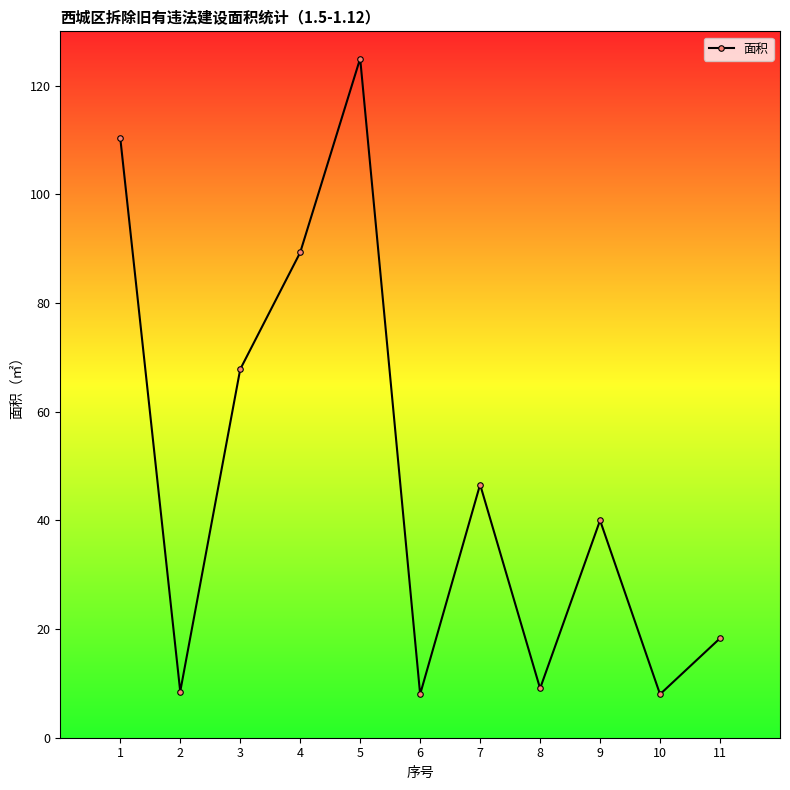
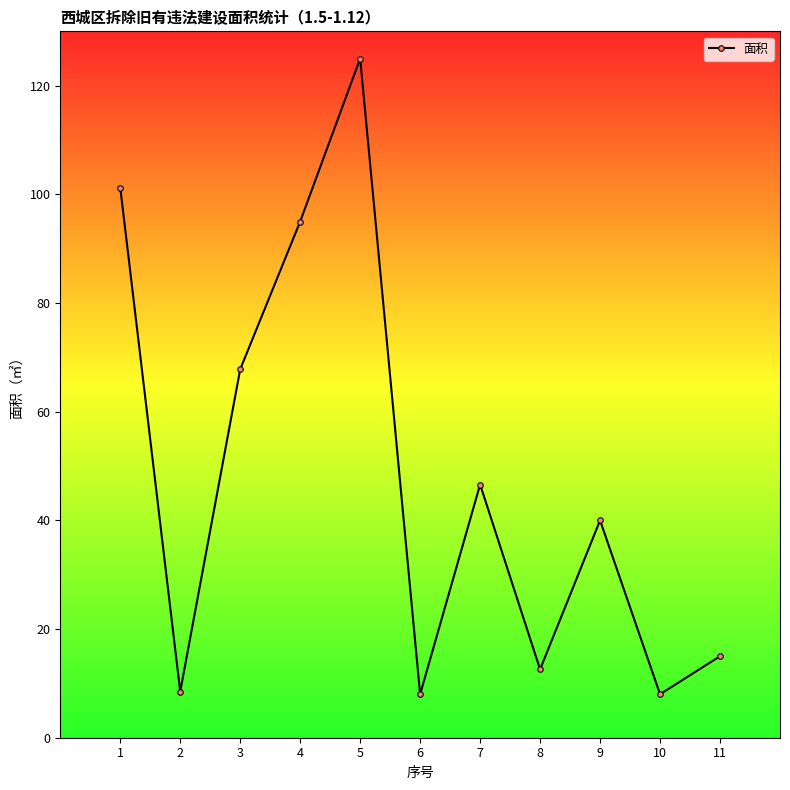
1: 110 -> 101
4: 89 -> 95
8: 9 -> 13
11: 18 -> 15
